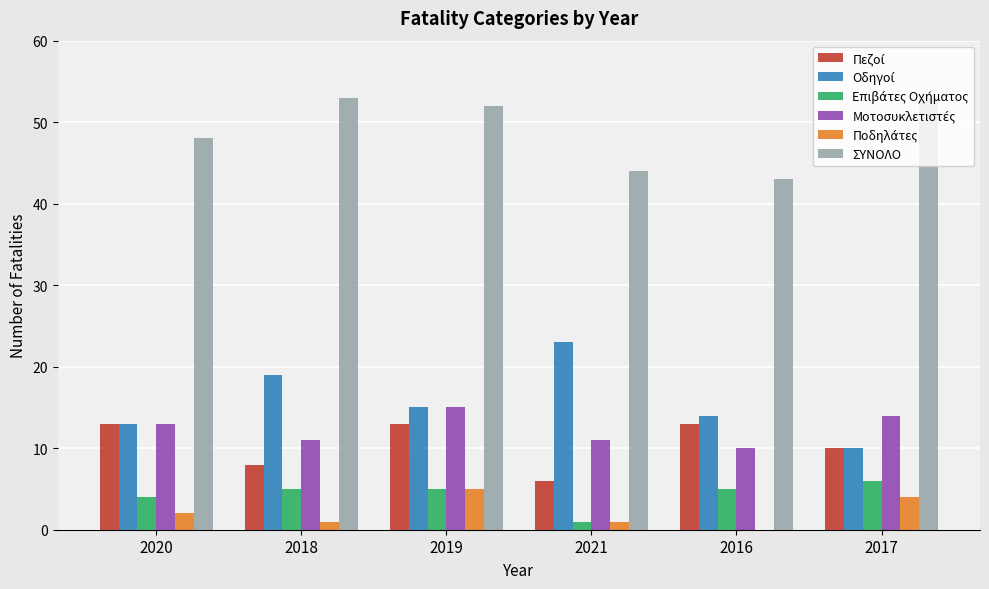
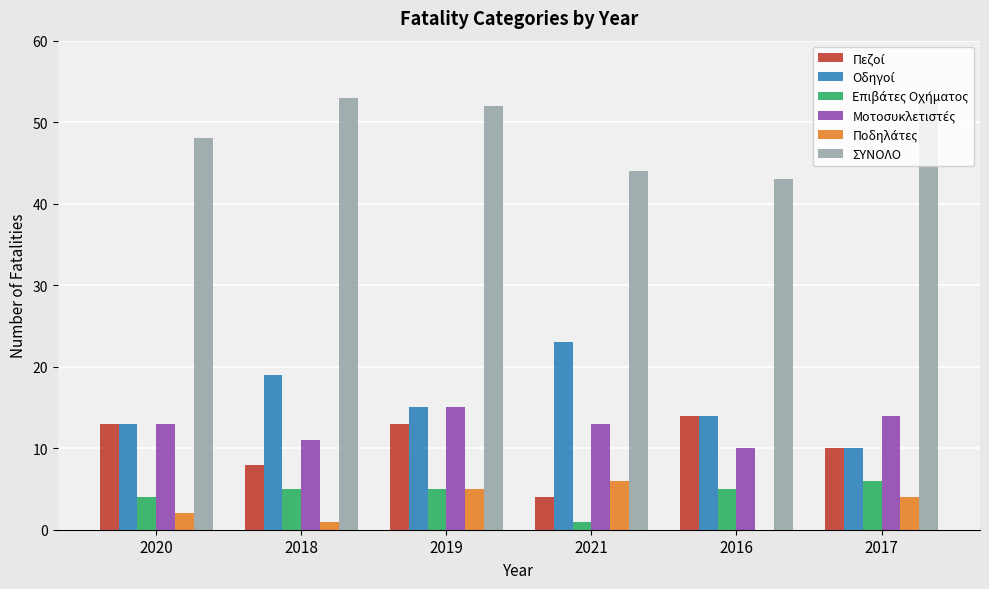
Πεζοί, 2021: 6 -> 4
Μοτοσυκλετιστές, 2021: 11 -> 13
Ποδηλάτες, 2021: 1 -> 6
Πεζοί, 2016: 13 -> 14
